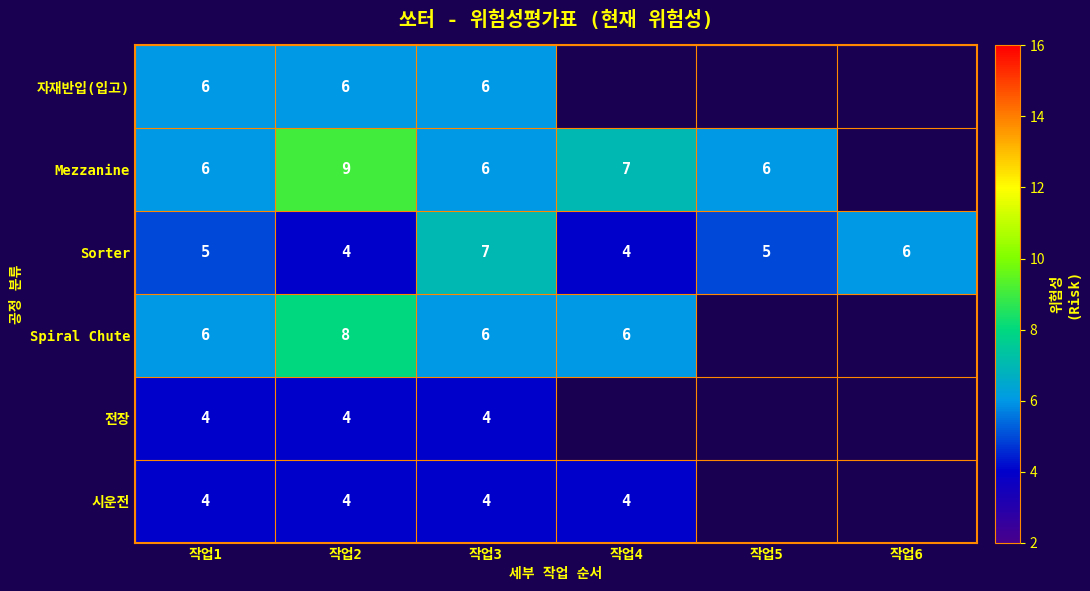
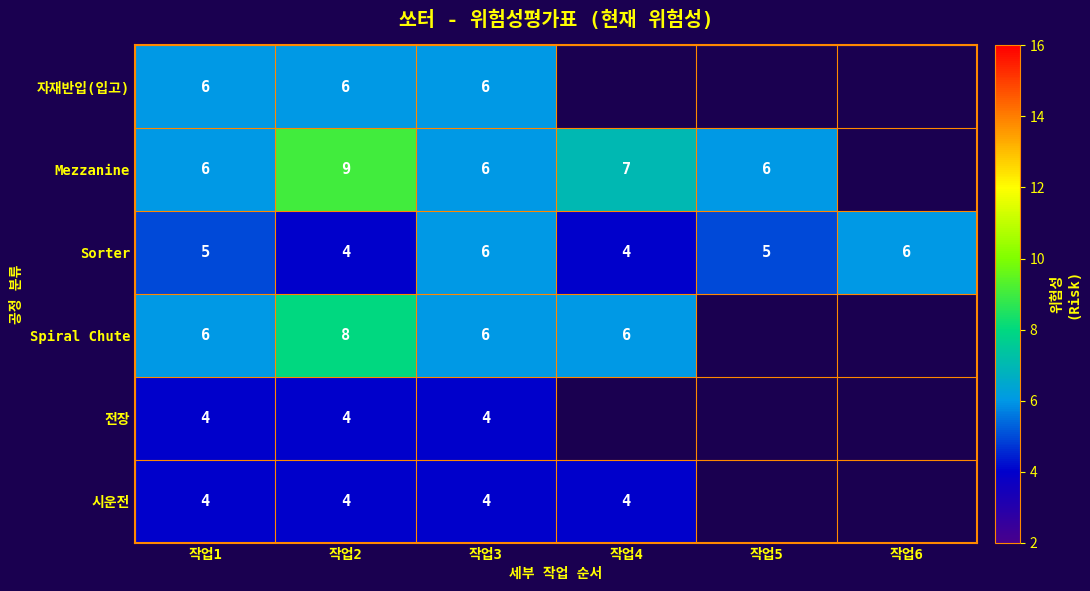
Sorter, 작업3: 7 -> 6
